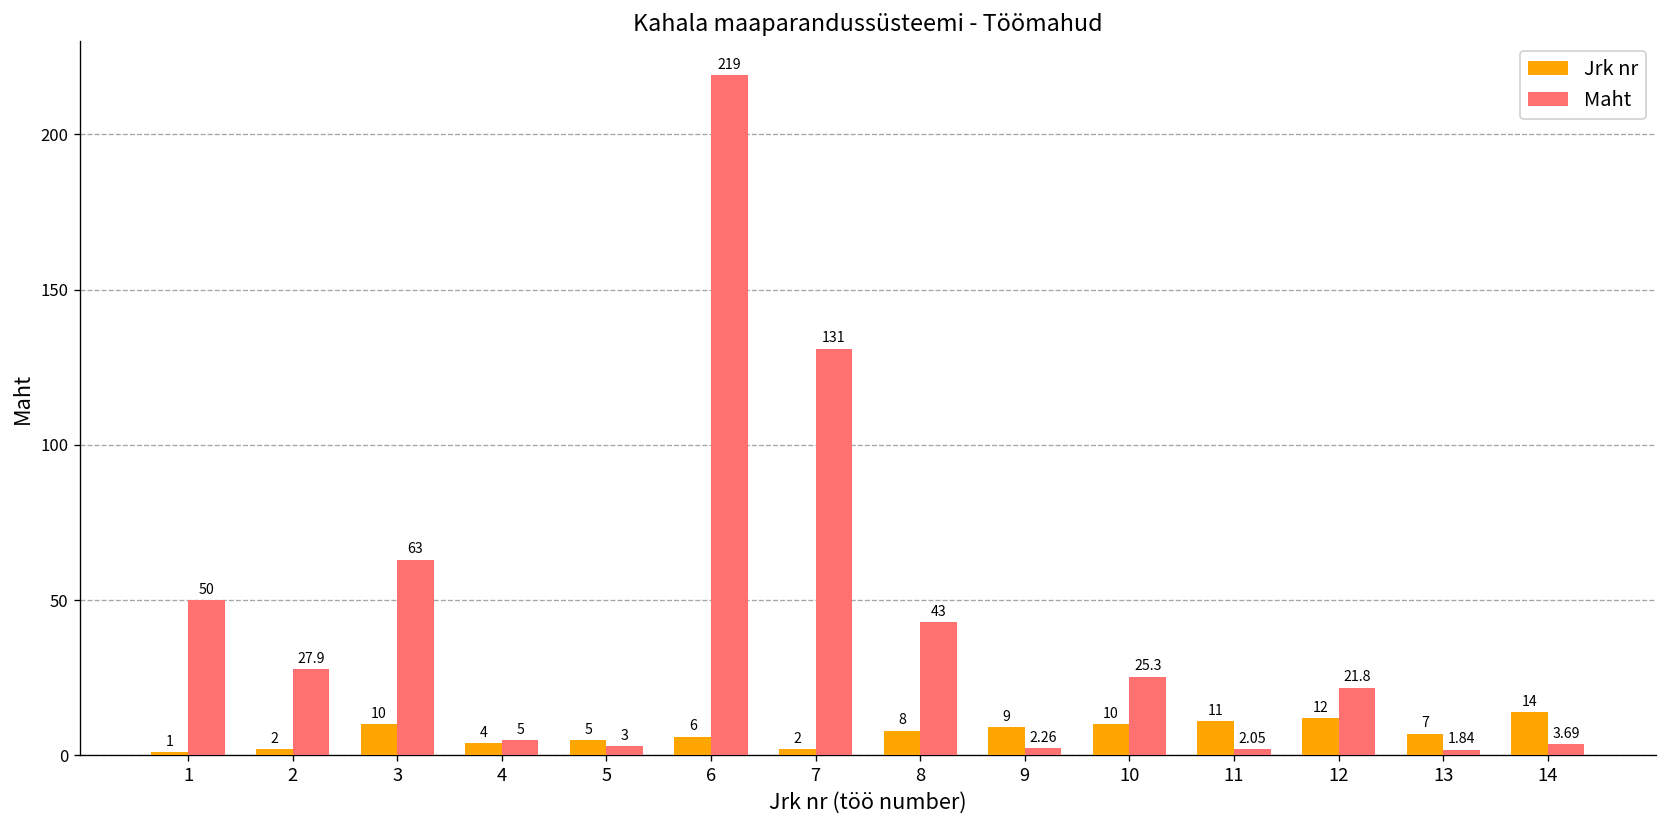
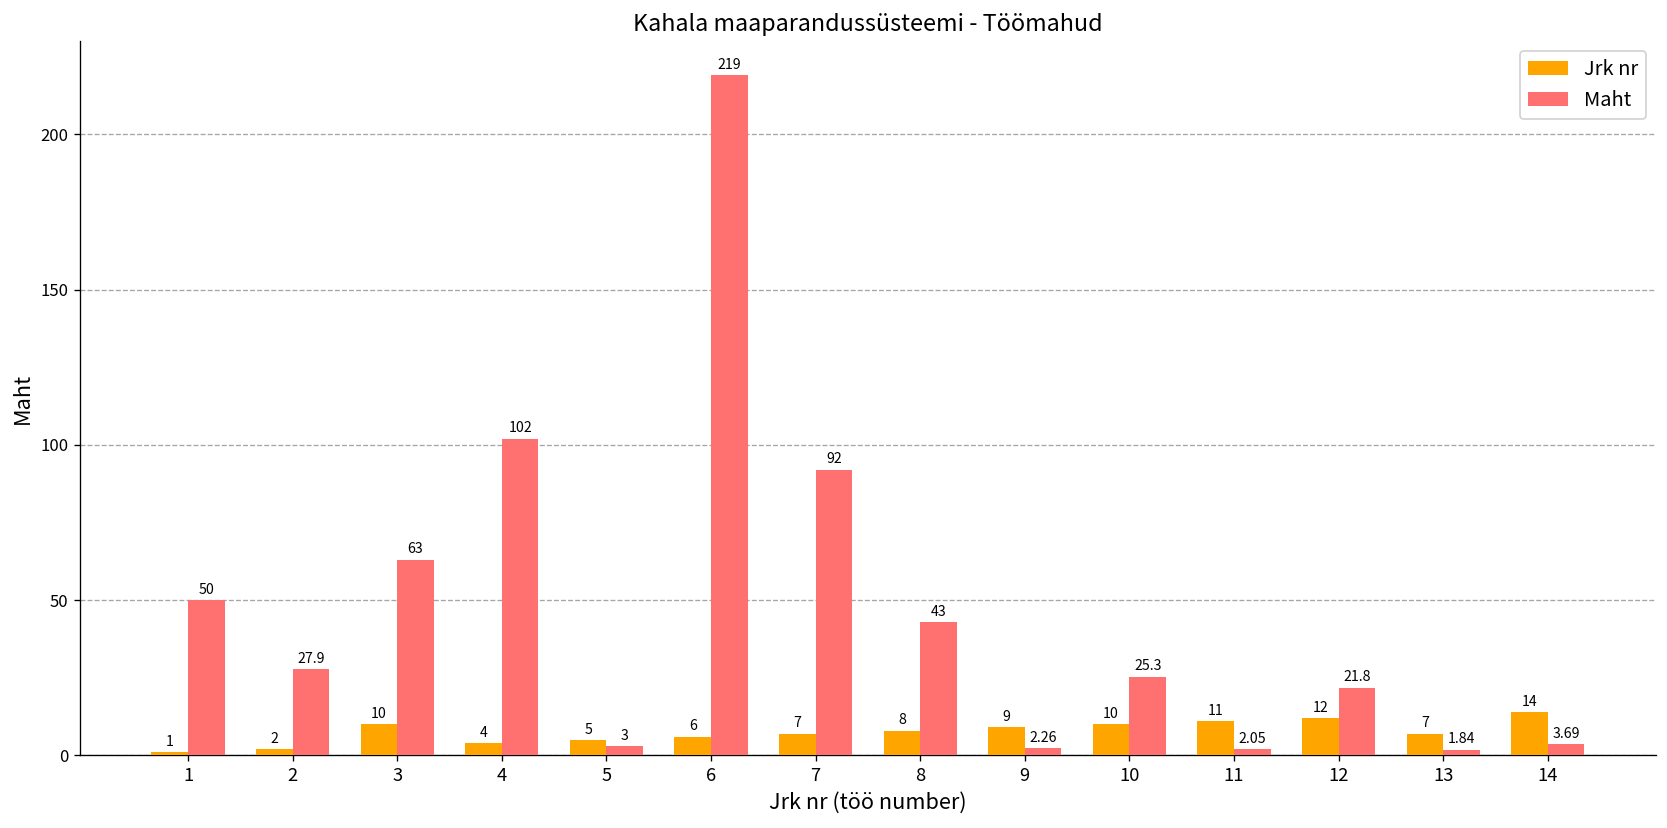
Maht, 4: 5 -> 102
Jrk nr, 7: 2 -> 7
Maht, 7: 131 -> 92
